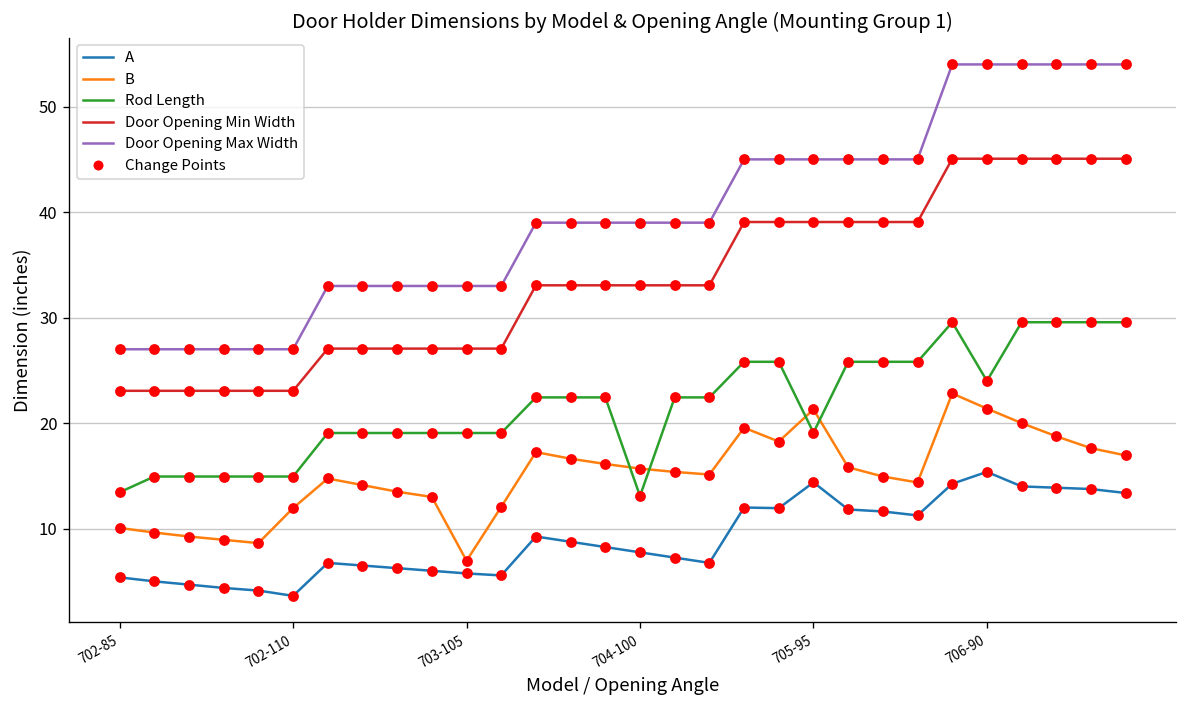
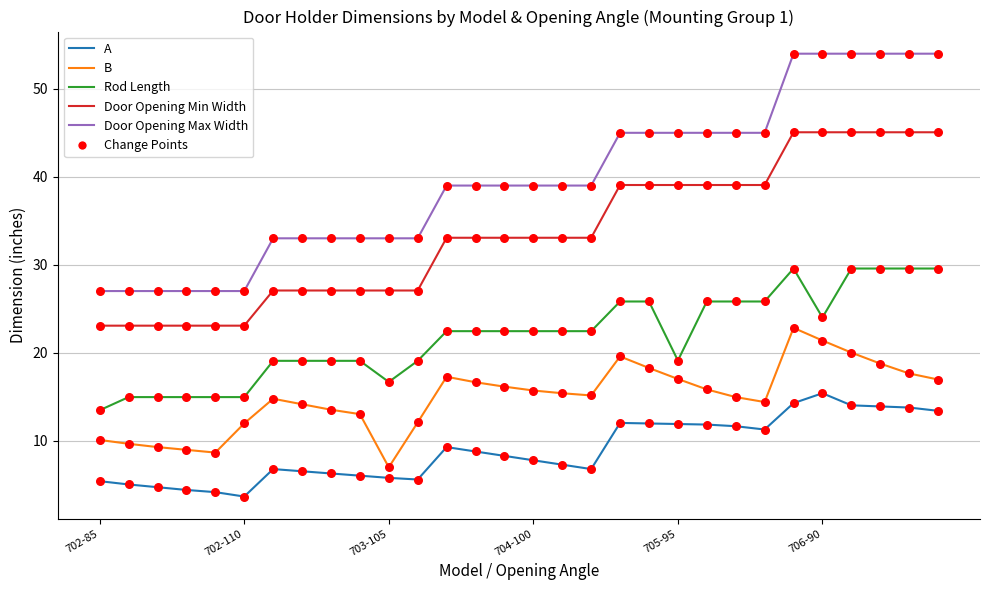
Rod Length, 703-105: 19 -> 17
Rod Length, 704-100: 13 -> 22
A, 705-95: 14 -> 12
B, 705-95: 21 -> 17
